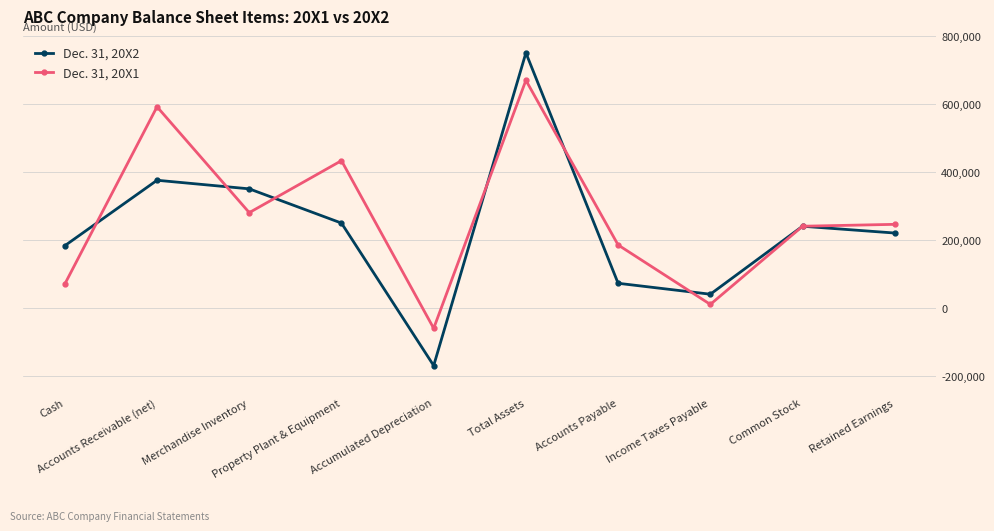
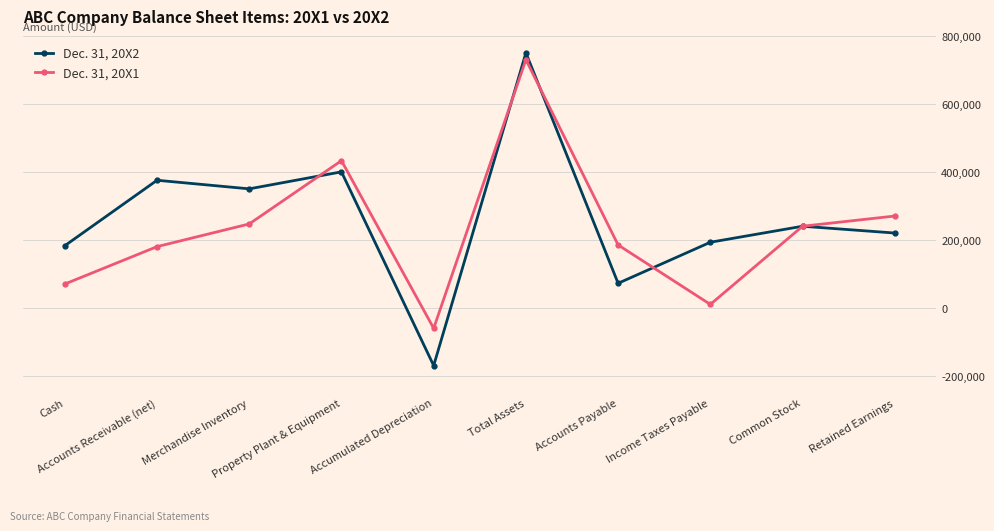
Dec. 31, 20X1, Accounts Receivable (net): 590,000 -> 180,000
Dec. 31, 20X1, Merchandise Inventory: 280,000 -> 250,000
Dec. 31, 20X2, Property Plant & Equipment: 250,000 -> 400,000
Dec. 31, 20X1, Total Assets: 670,000 -> 730,000
Dec. 31, 20X2, Income Taxes Payable: 40,000 -> 190,000
Dec. 31, 20X1, Retained Earnings: 250,000 -> 270,000
